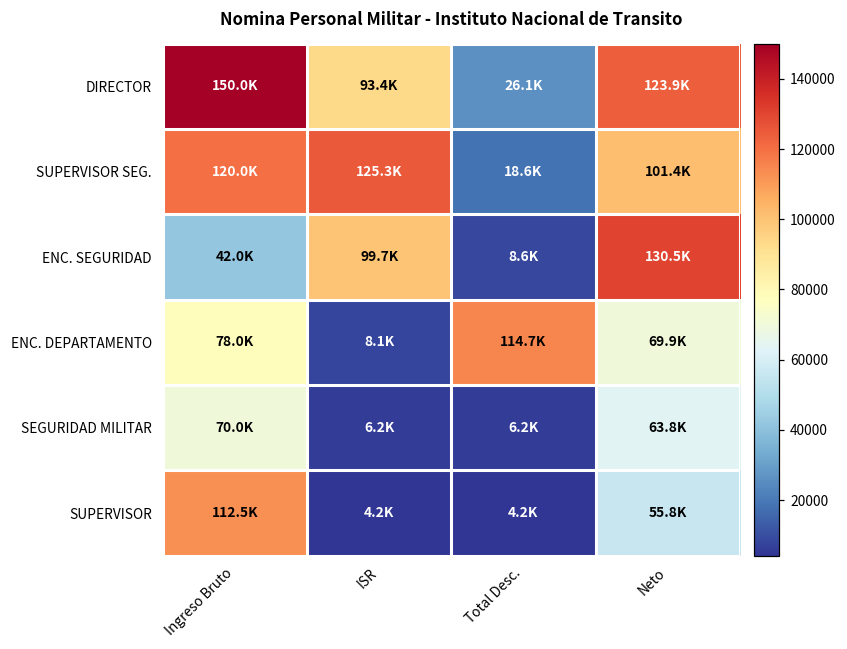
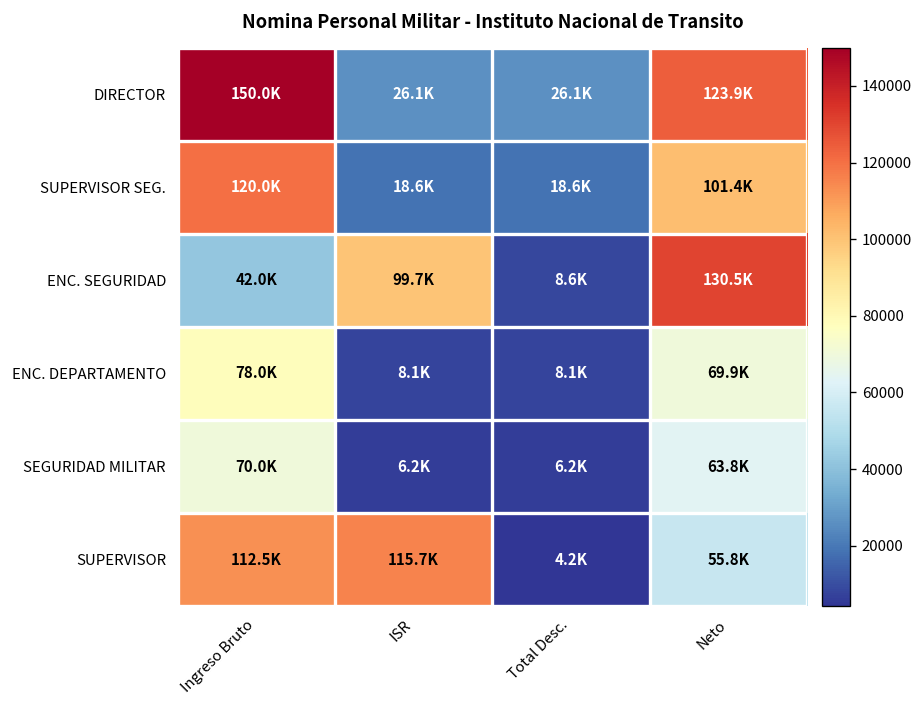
DIRECTOR, ISR: 93.4K -> 26.1K
SUPERVISOR SEG., ISR: 125.3K -> 18.6K
ENC. DEPARTAMENTO, Total Desc.: 114.7K -> 8.1K
SUPERVISOR, ISR: 4.2K -> 115.7K
